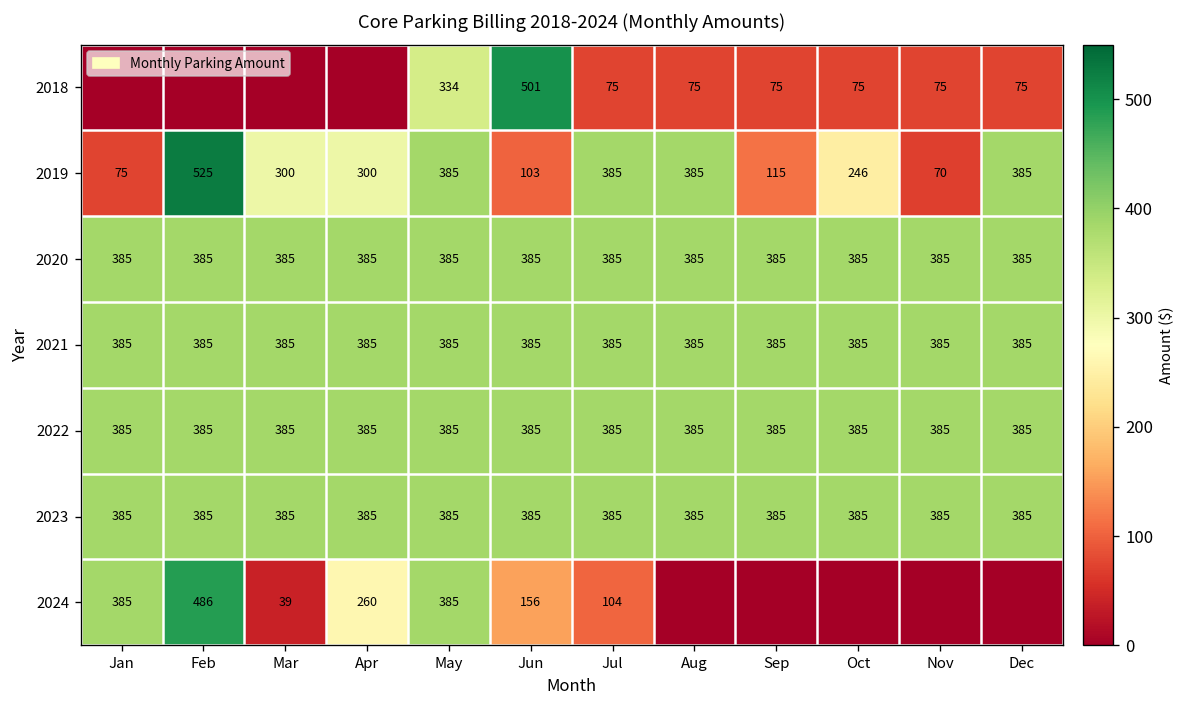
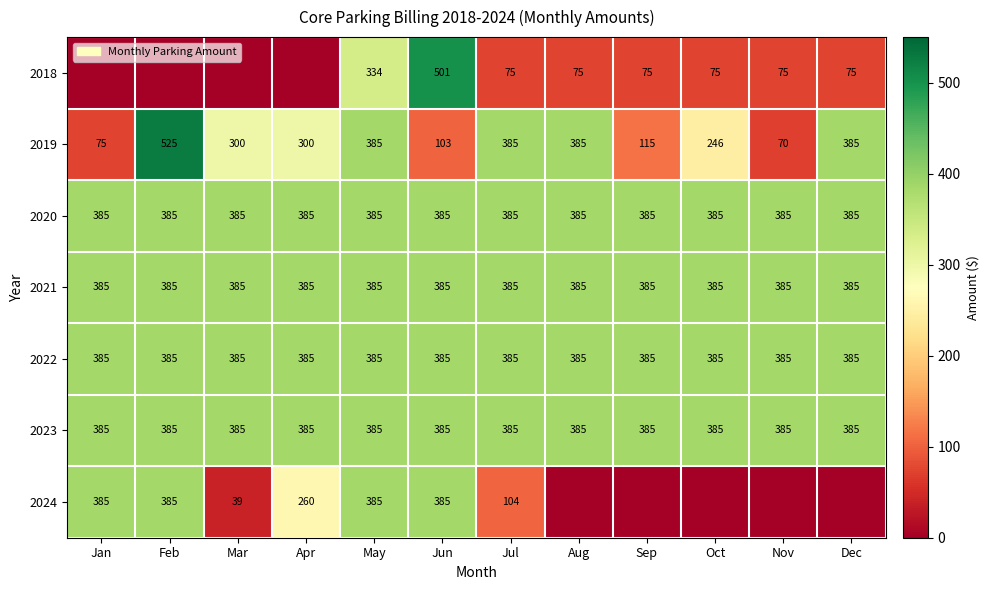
2024, Feb: 486 -> 385
2024, Jun: 156 -> 385
